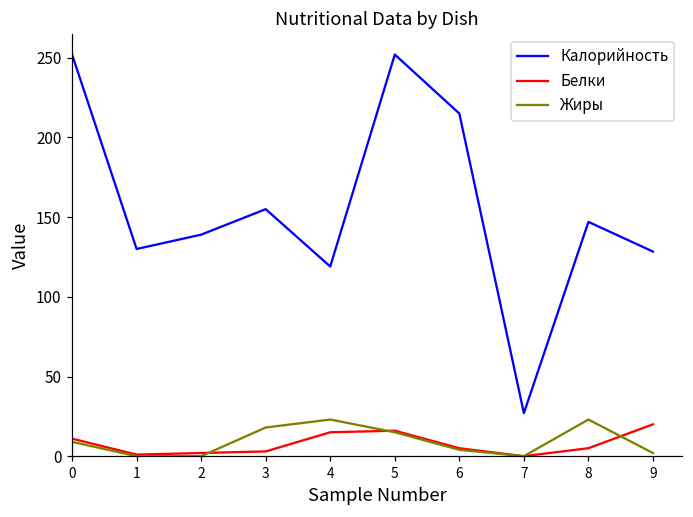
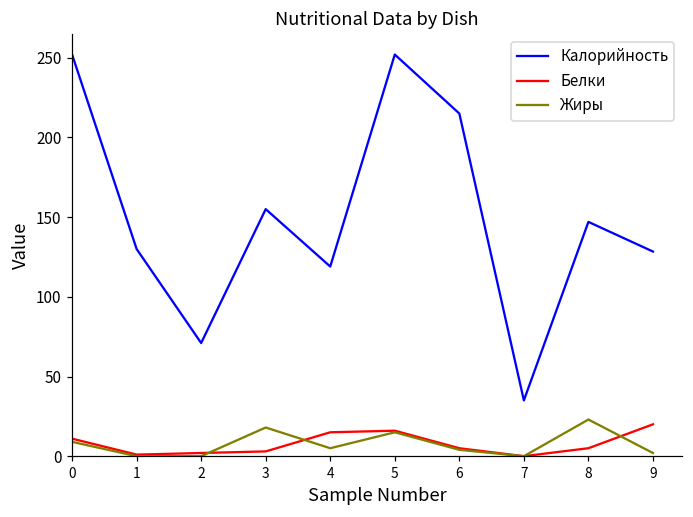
Калорийность, 2: 139 -> 71
Жиры, 4: 23 -> 5
Калорийность, 7: 27 -> 35
